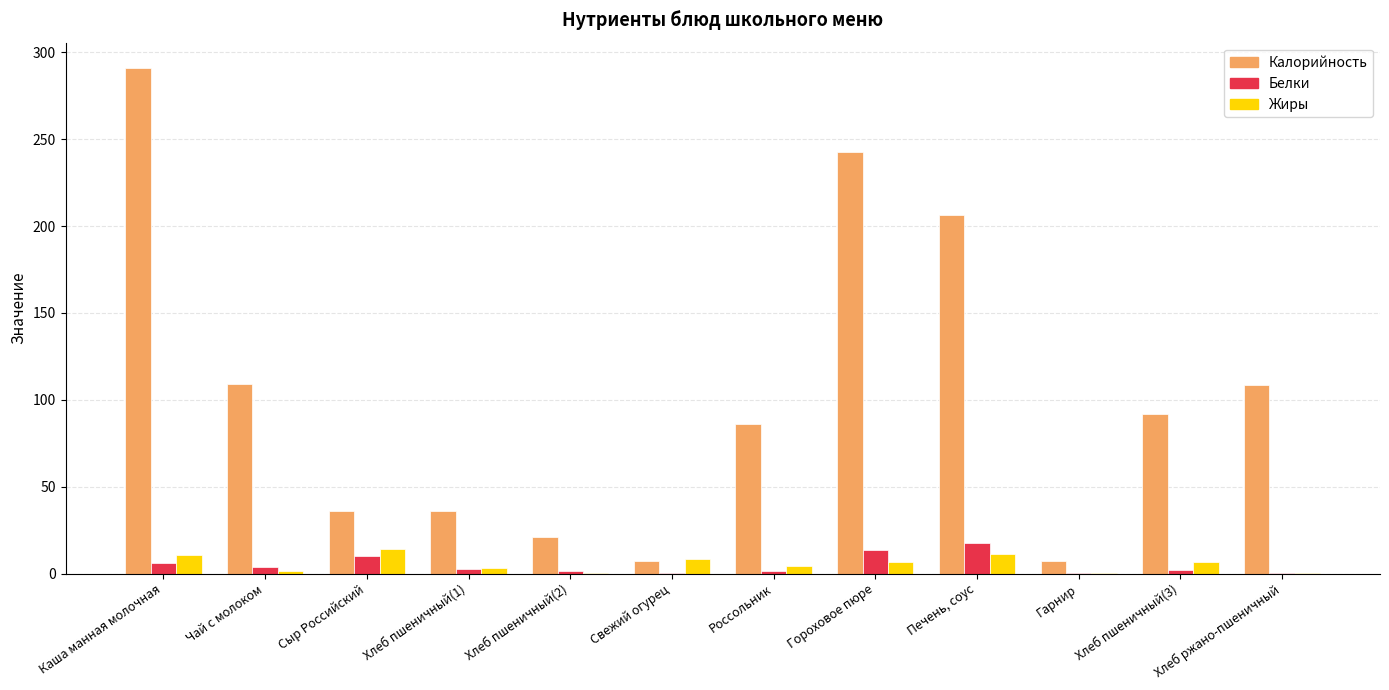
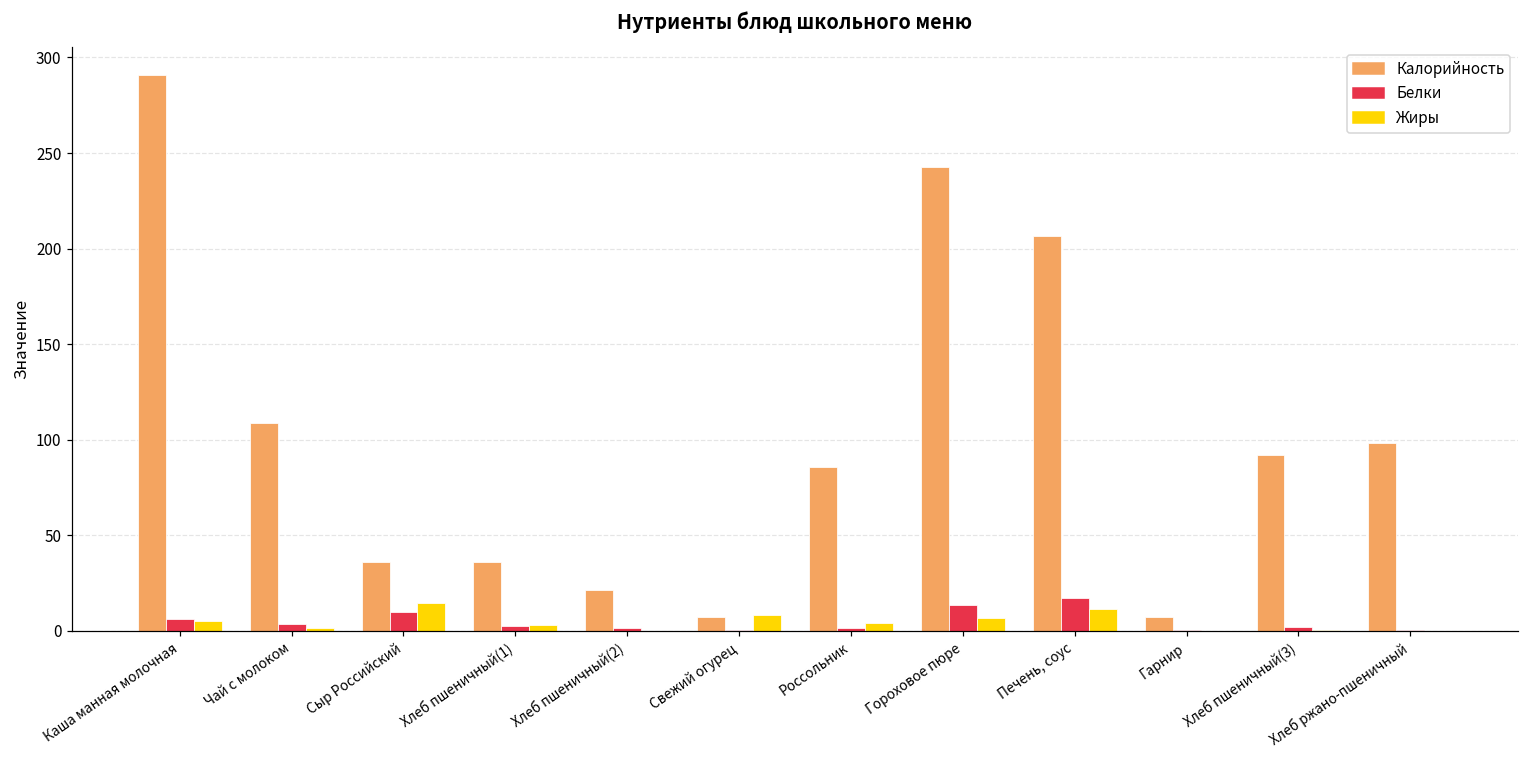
Жиры, Каша манная молочная: 11 -> 5
Жиры, Хлеб пшеничный(3): 6 -> 0
Калорийность, Хлеб ржано-пшеничный: 109 -> 98
